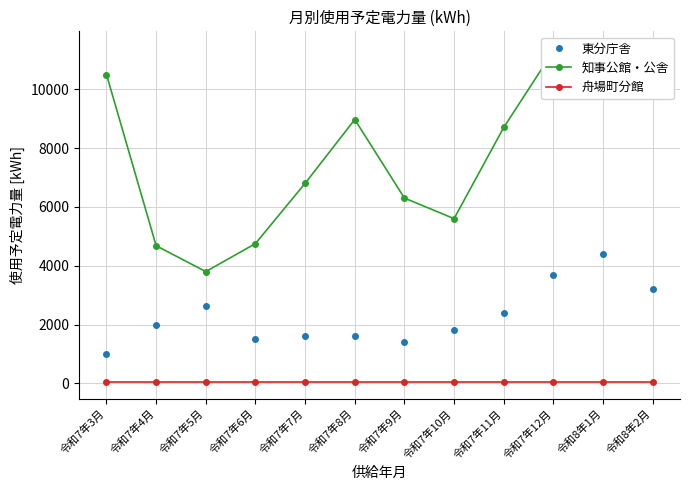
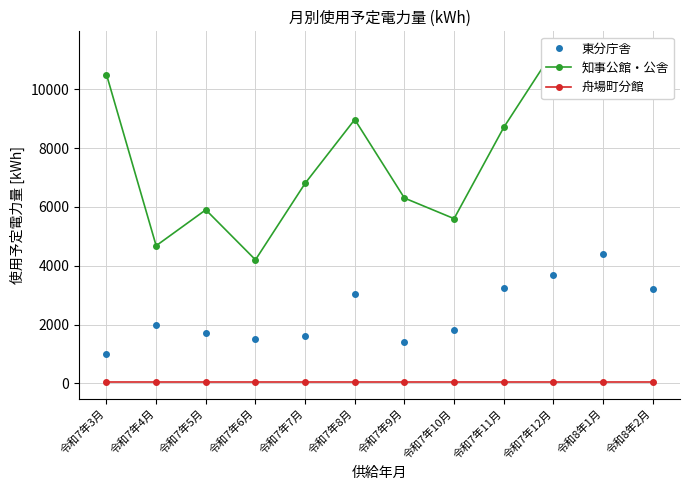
東分庁舎, 令和7年5月: 2600 -> 1700
知事公館・公舎, 令和7年5月: 3800 -> 5900
知事公館・公舎, 令和7年6月: 4800 -> 4200
東分庁舎, 令和7年8月: 1600 -> 3000
東分庁舎, 令和7年11月: 2400 -> 3200
